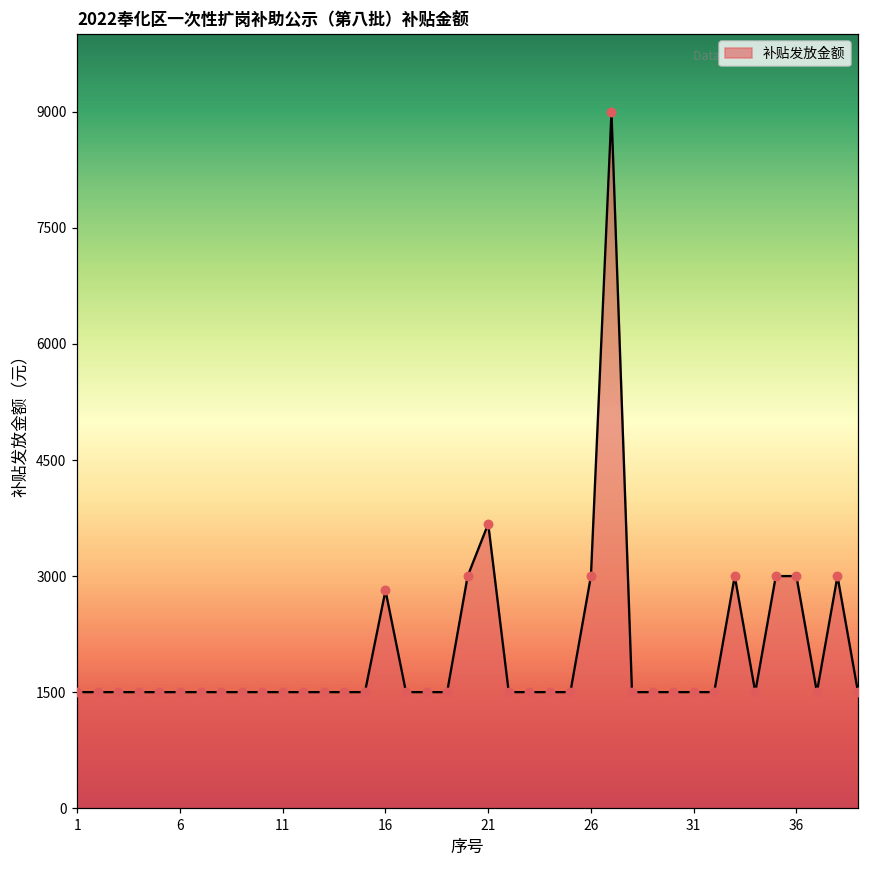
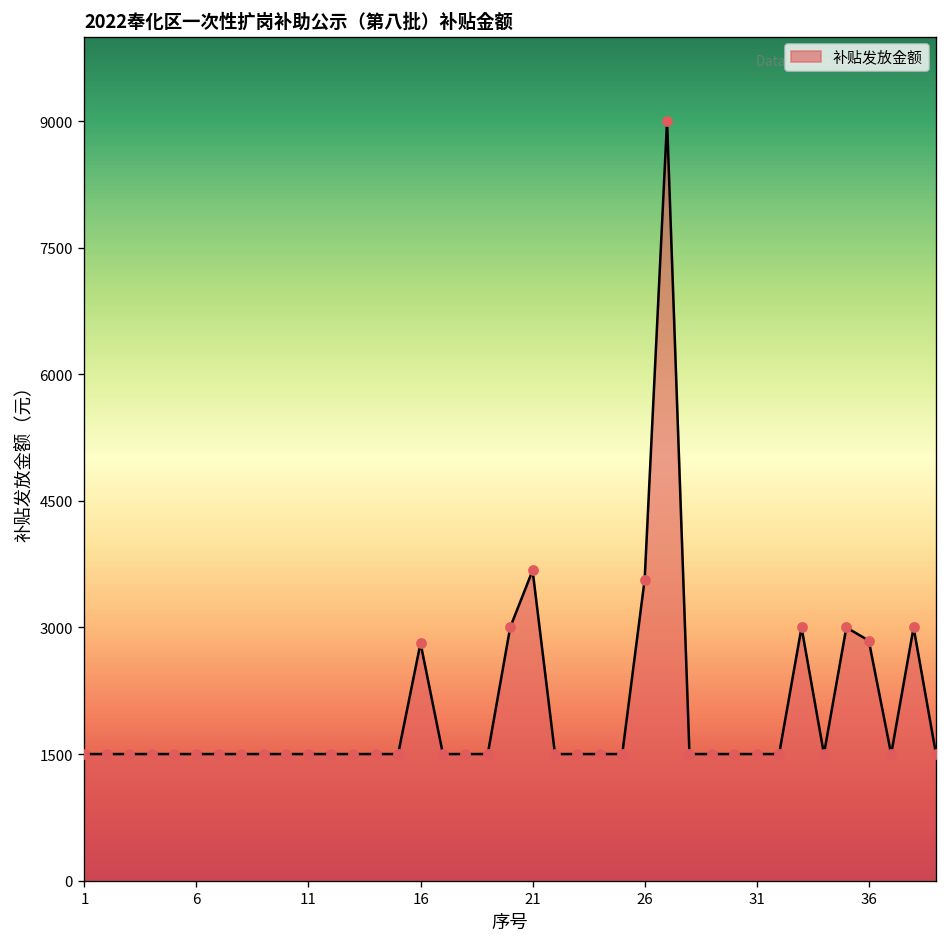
26: 3000 -> 3600
36: 3000 -> 2800
